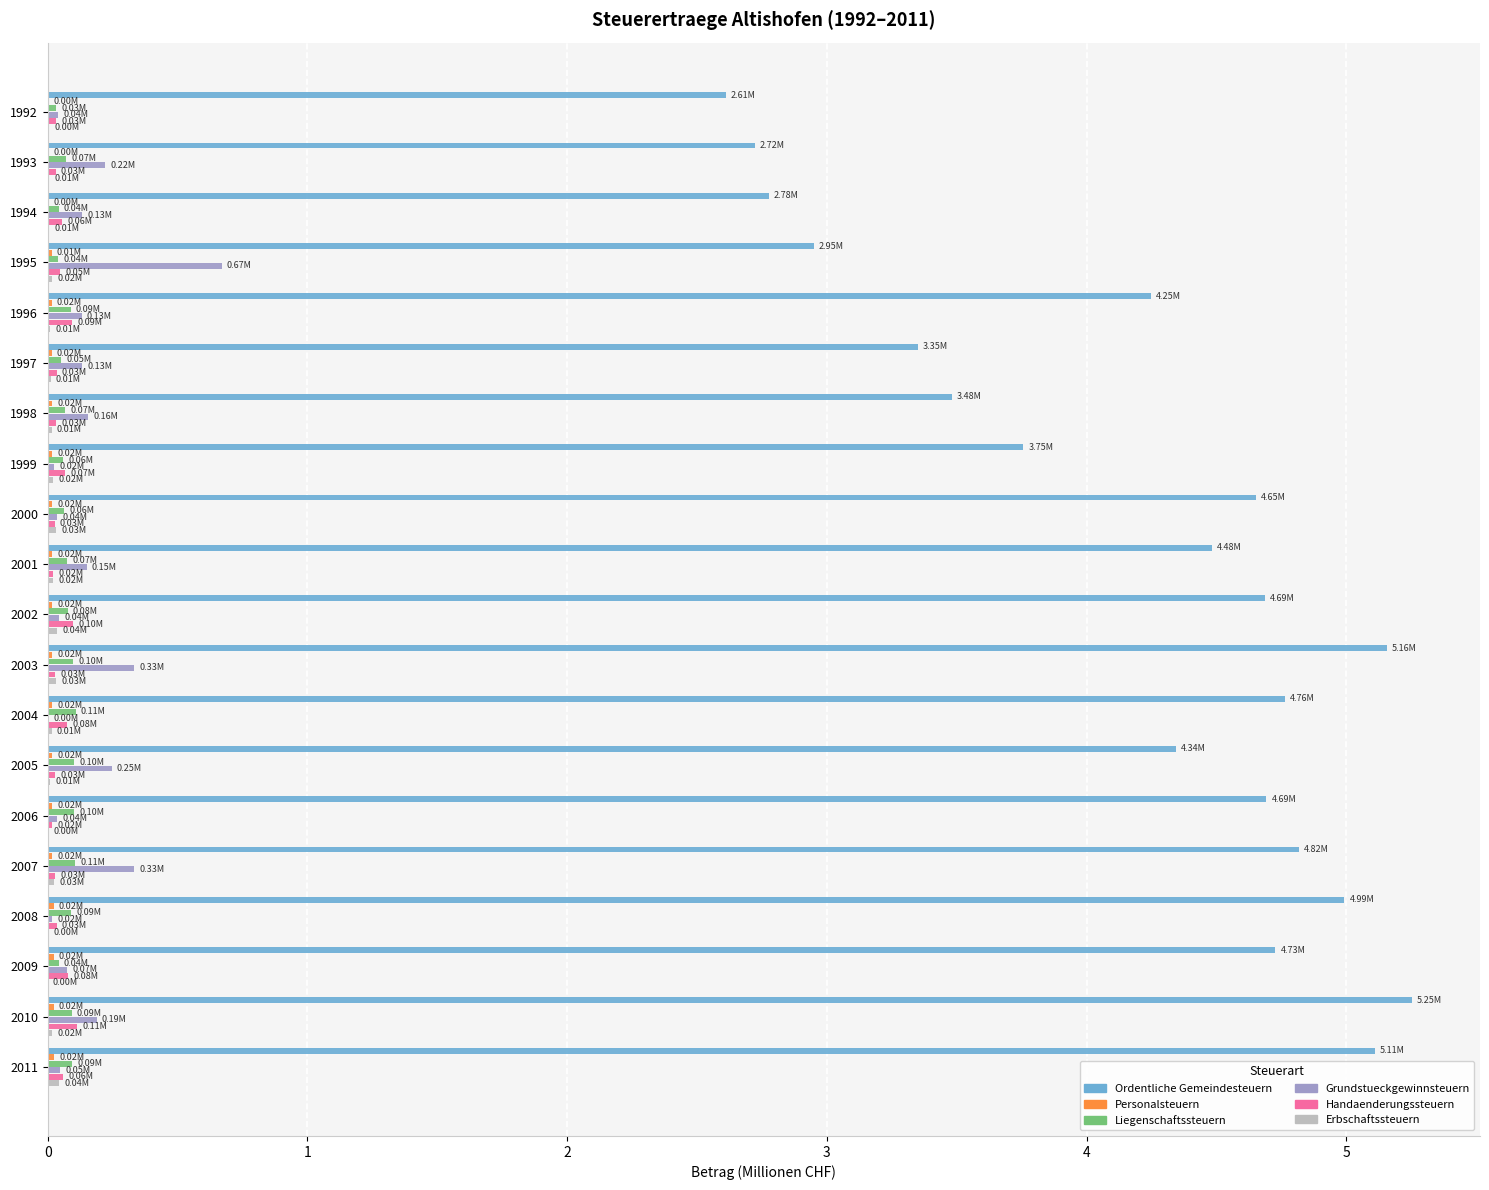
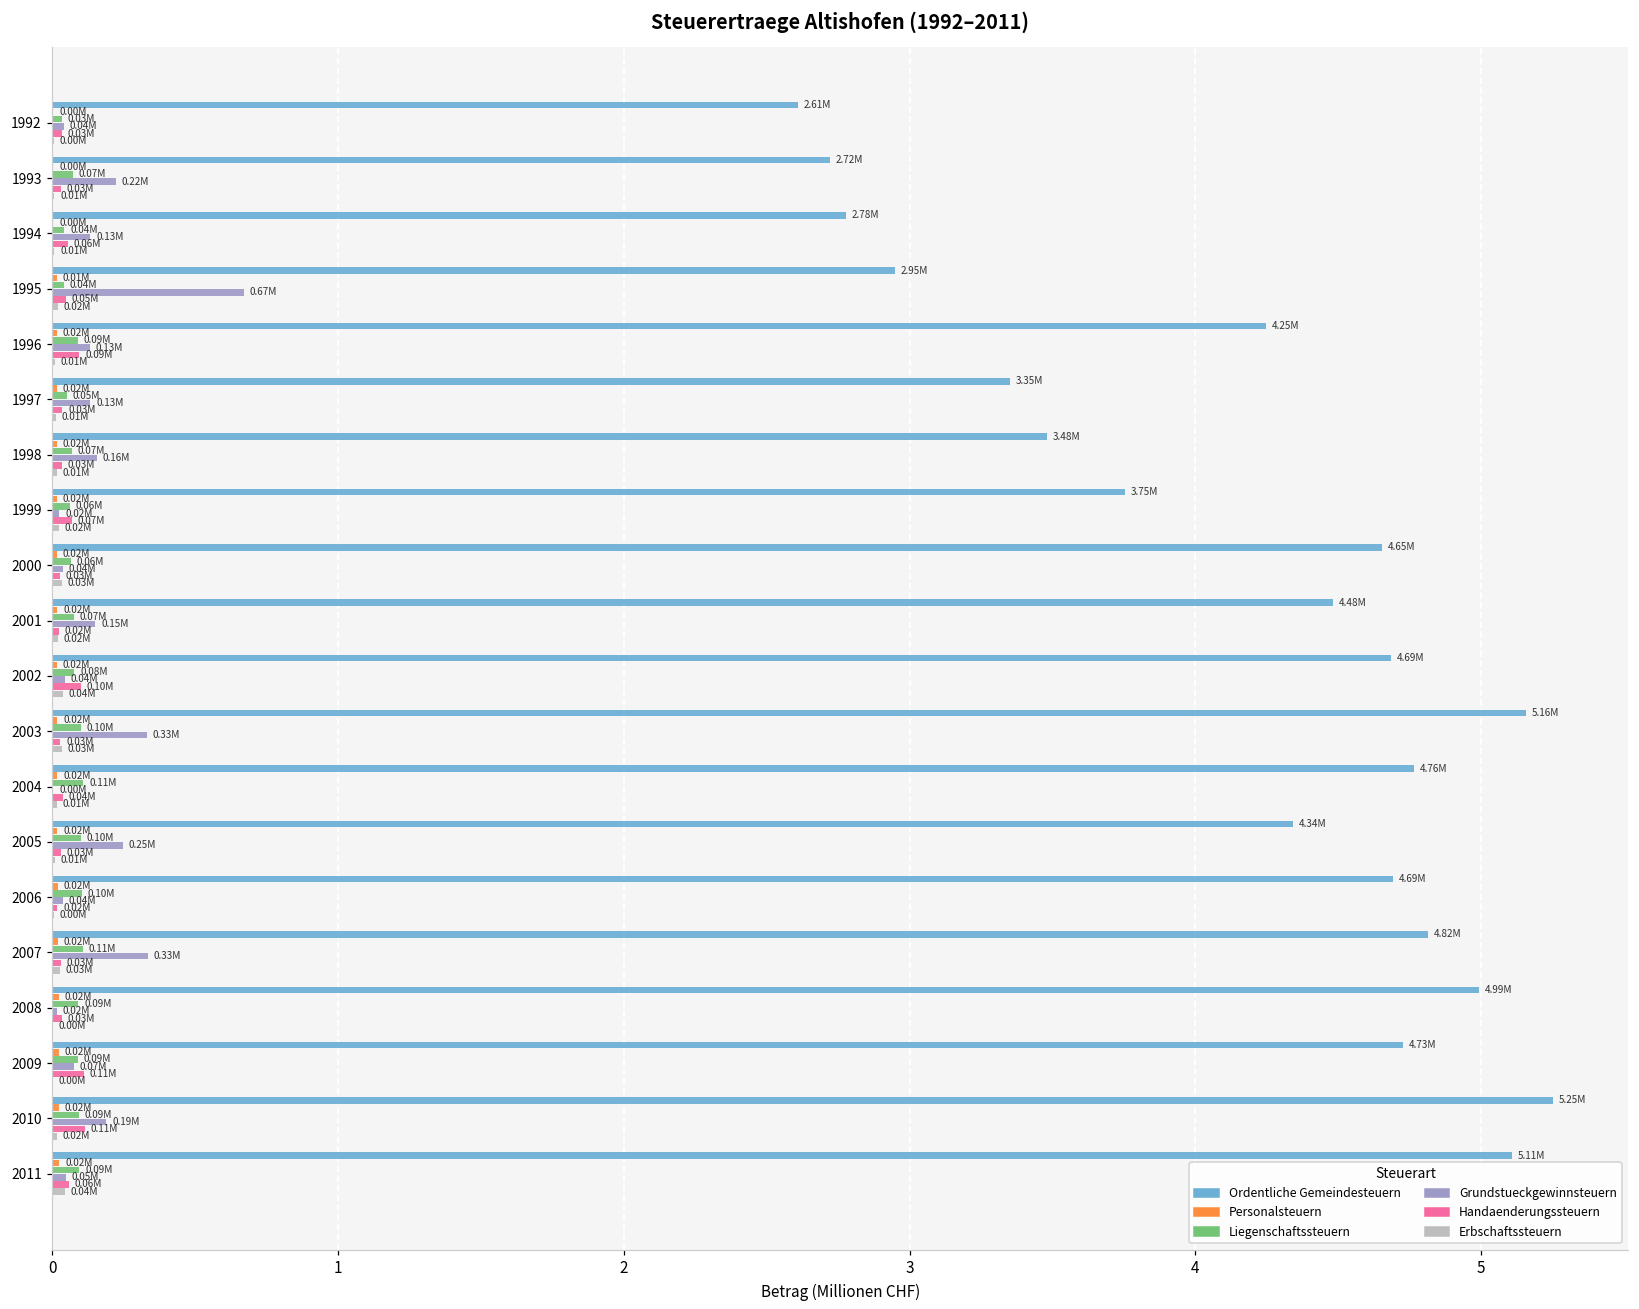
Handaenderungssteuern, 2004: 0.08M -> 0.04M
Liegenschaftssteuern, 2009: 0.04M -> 0.09M
Handaenderungssteuern, 2009: 0.08M -> 0.11M
